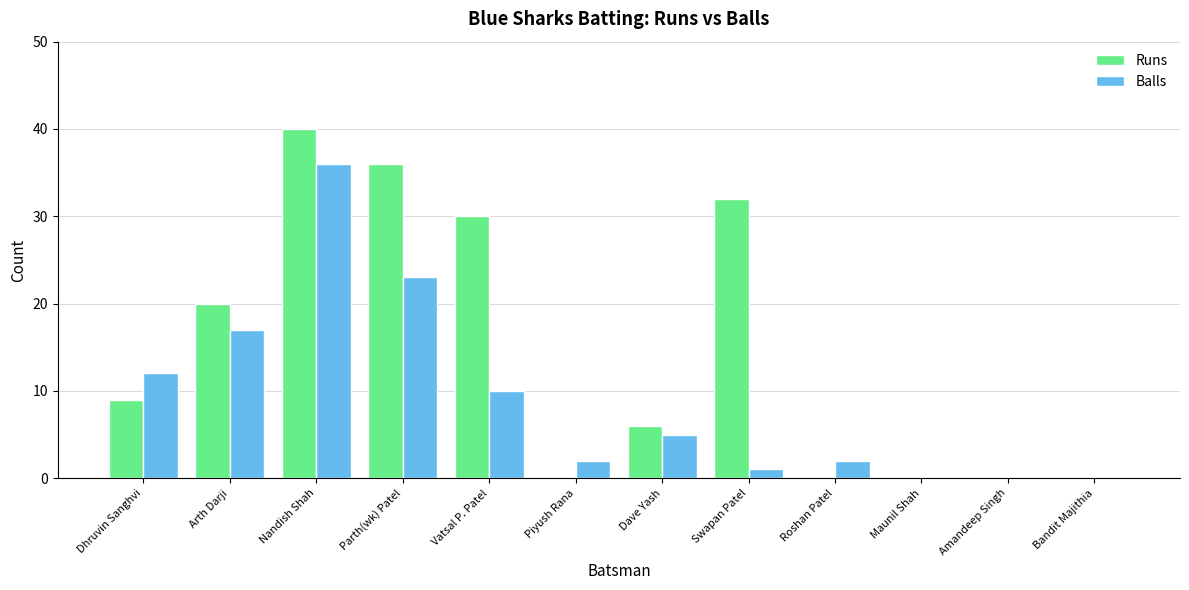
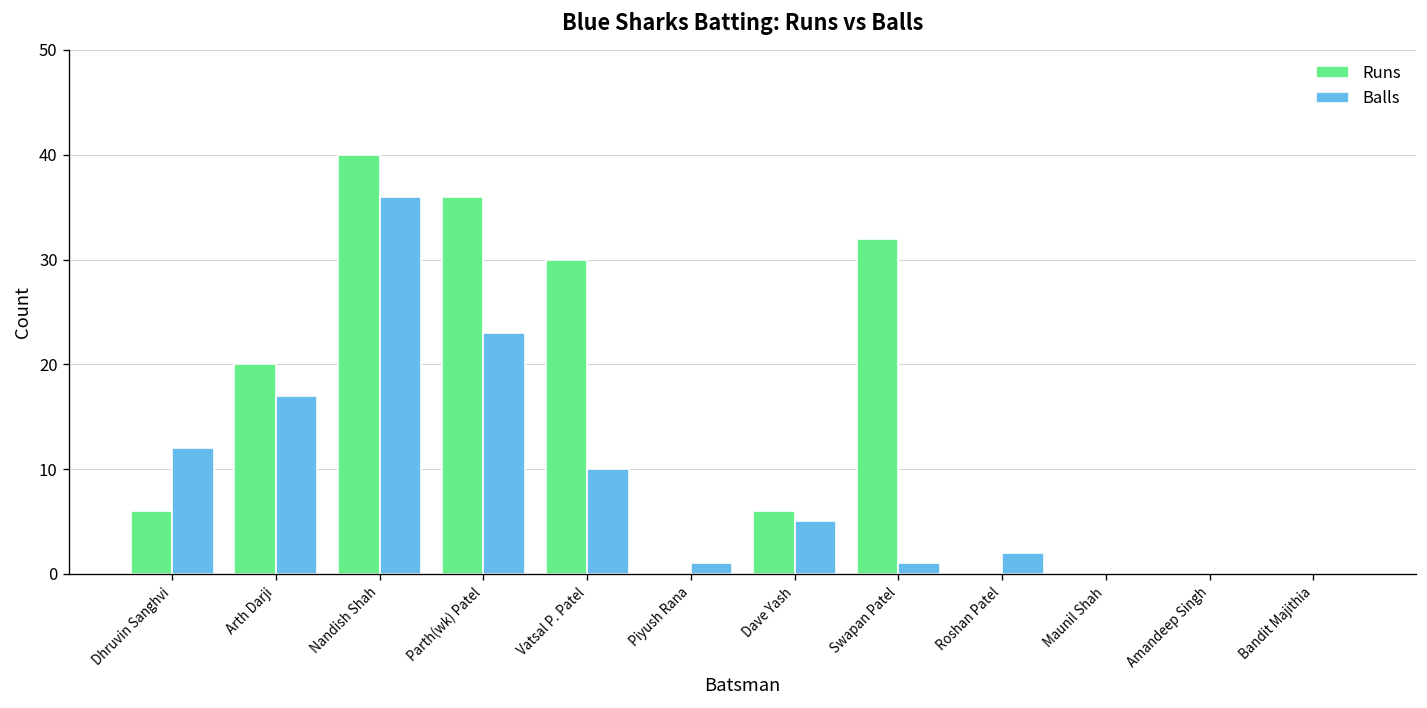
Runs, Dhruvin Sanghvi: 9 -> 6
Balls, Piyush Rana: 2 -> 1
